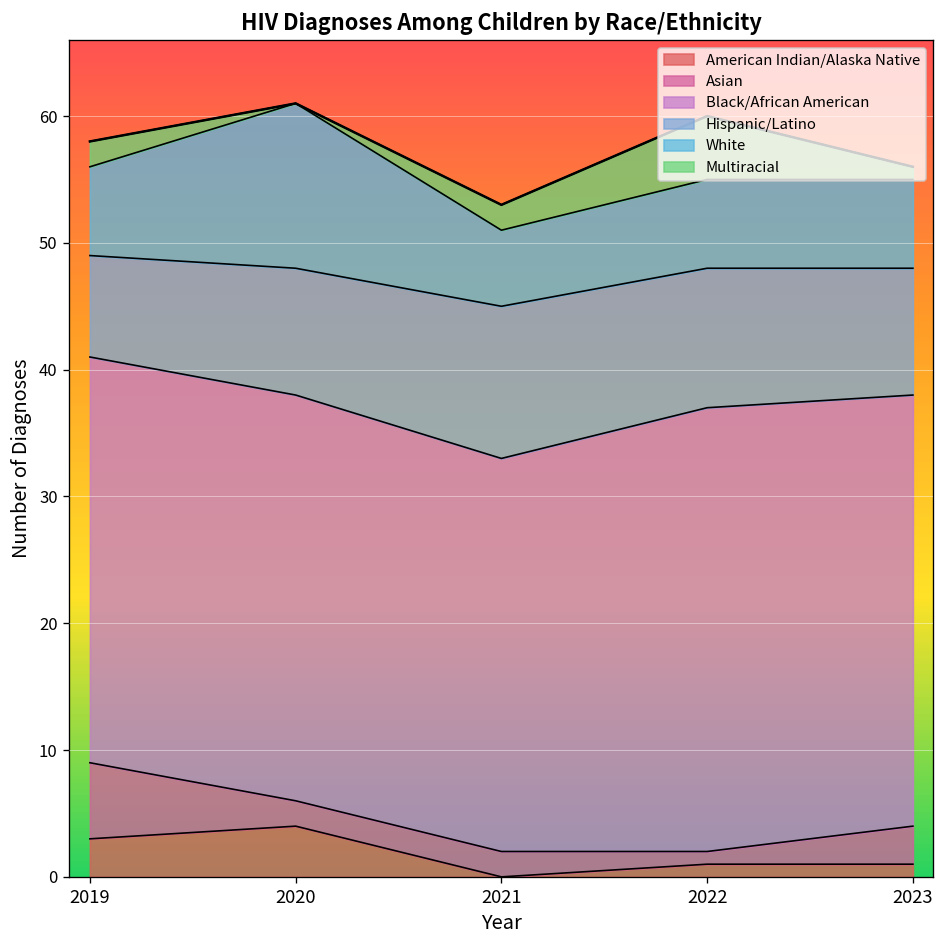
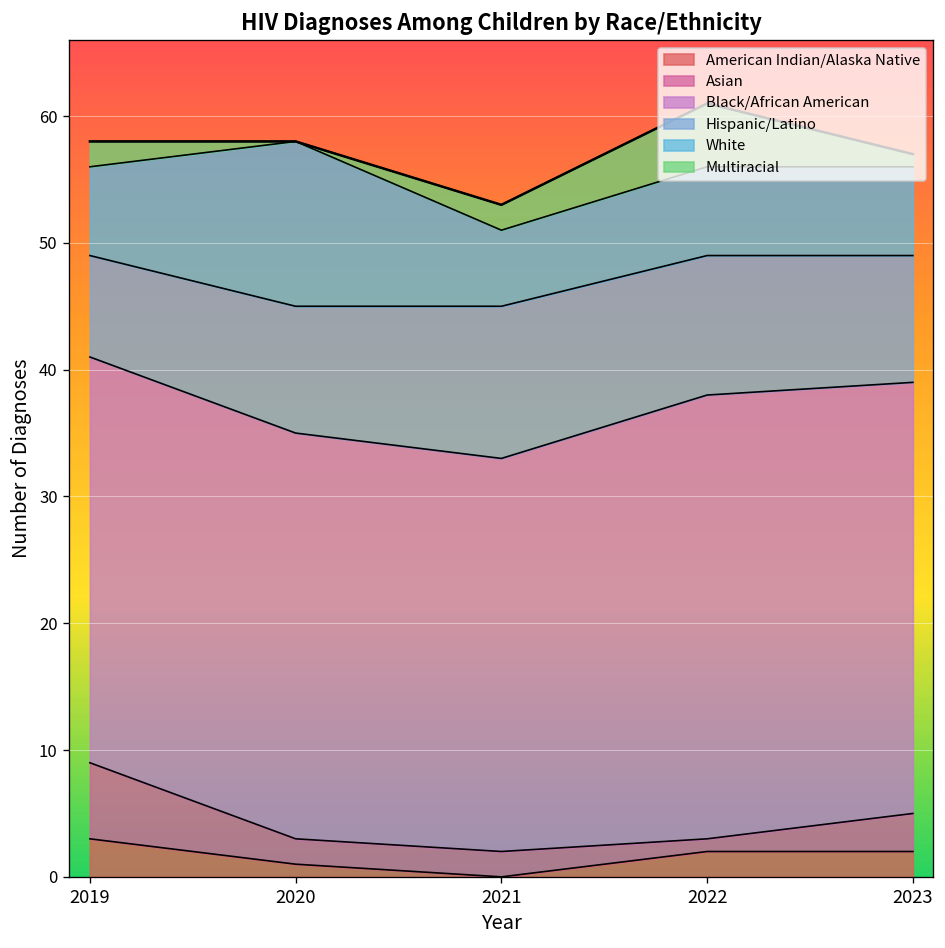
American Indian/Alaska Native, 2020: 4 -> 1
American Indian/Alaska Native, 2022: 1 -> 2
American Indian/Alaska Native, 2023: 1 -> 2
